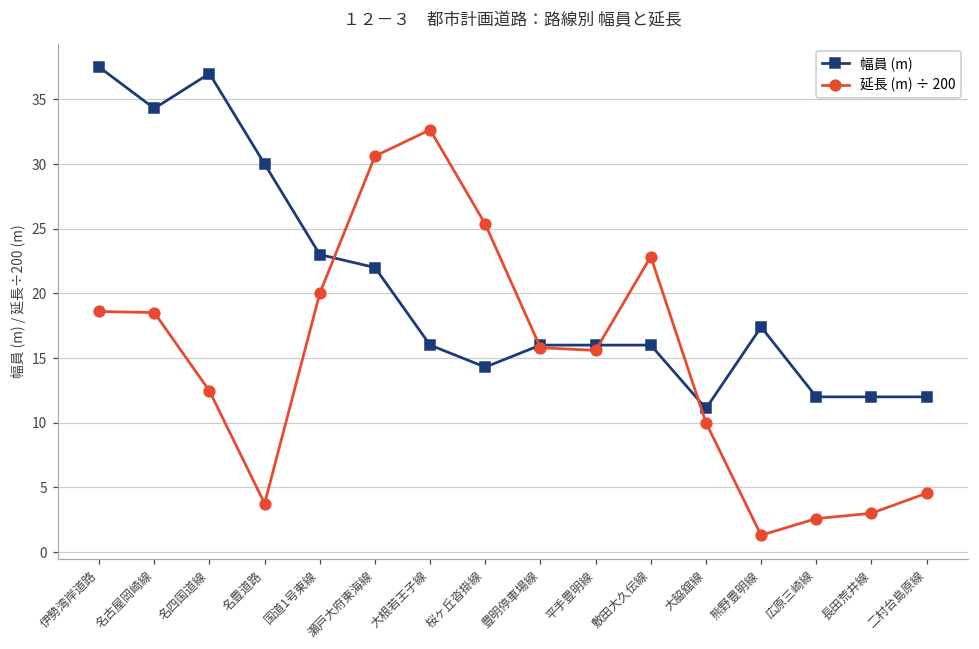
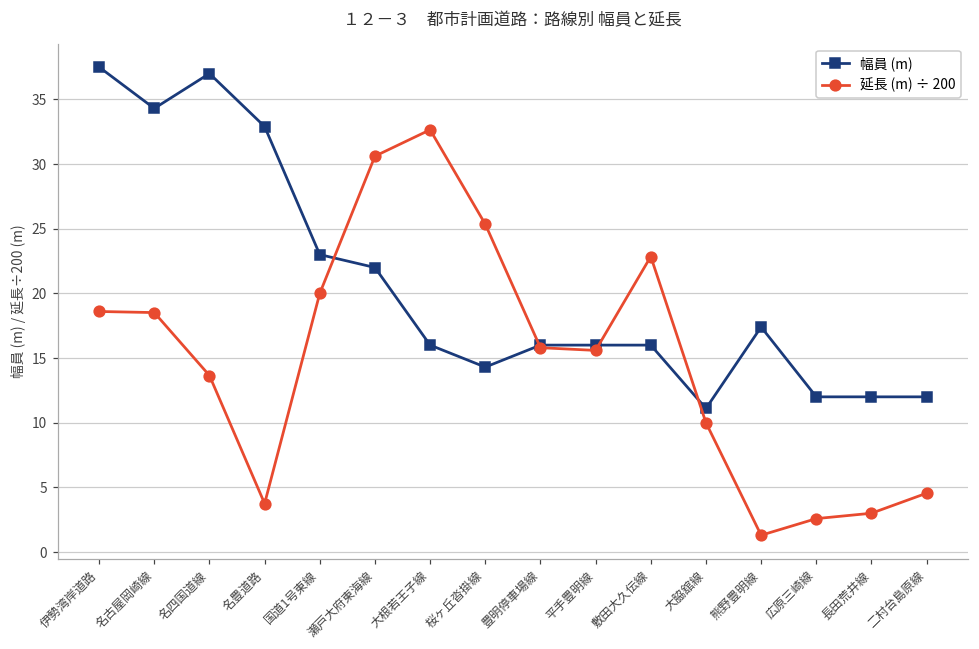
延長 (m) ÷ 200, 名四国道線: 12.5 -> 13.7
幅員 (m), 名豊道路: 30.0 -> 32.9
